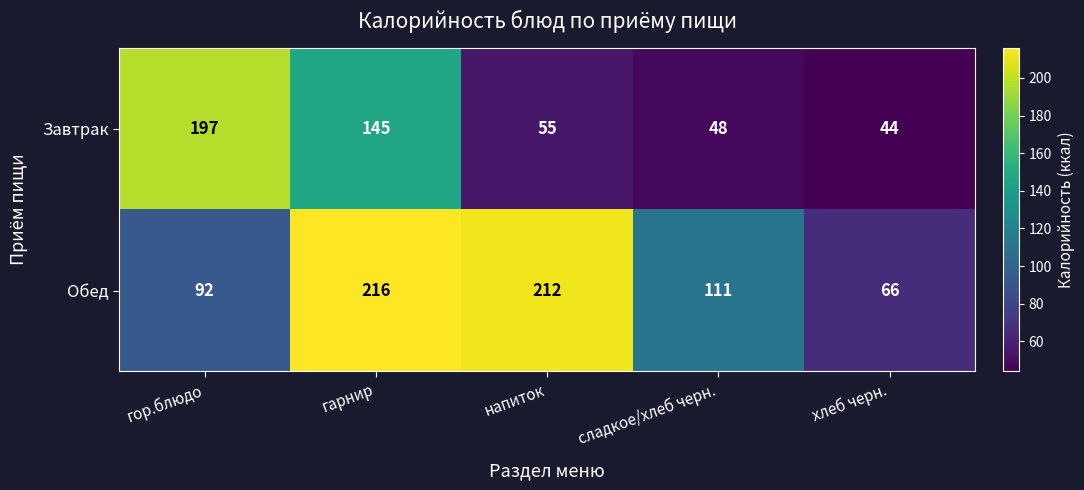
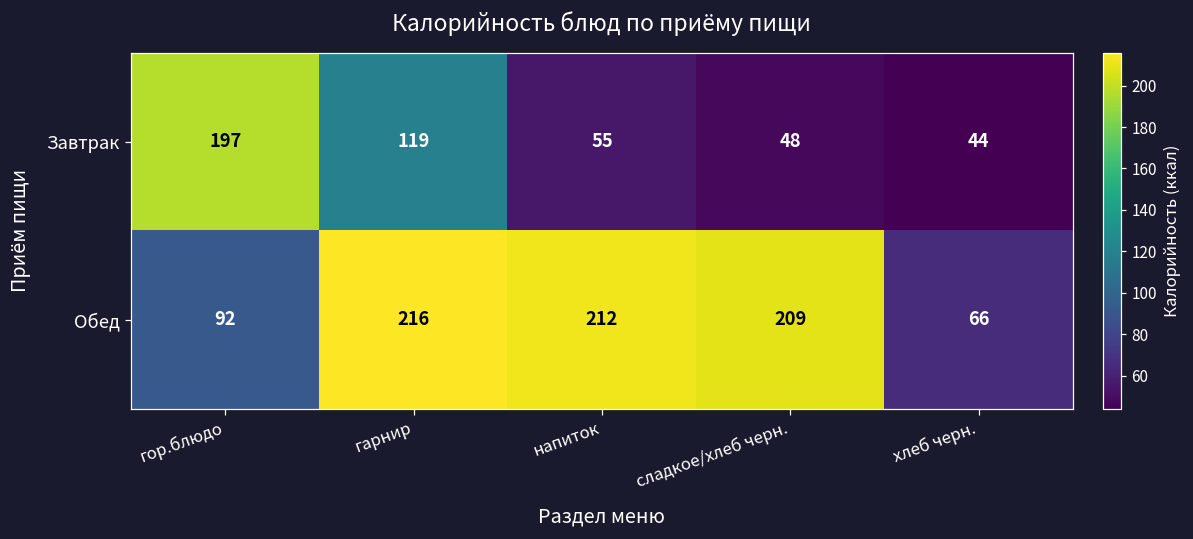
Завтрак, гарнир: 145 -> 119
Обед, сладкое/хлеб черн.: 111 -> 209
